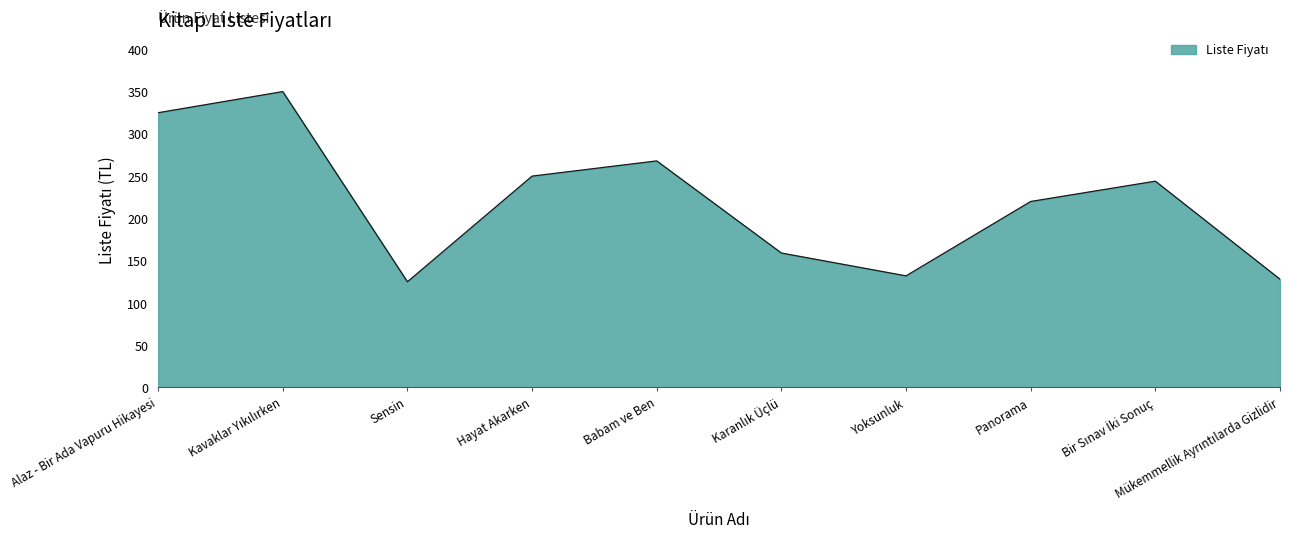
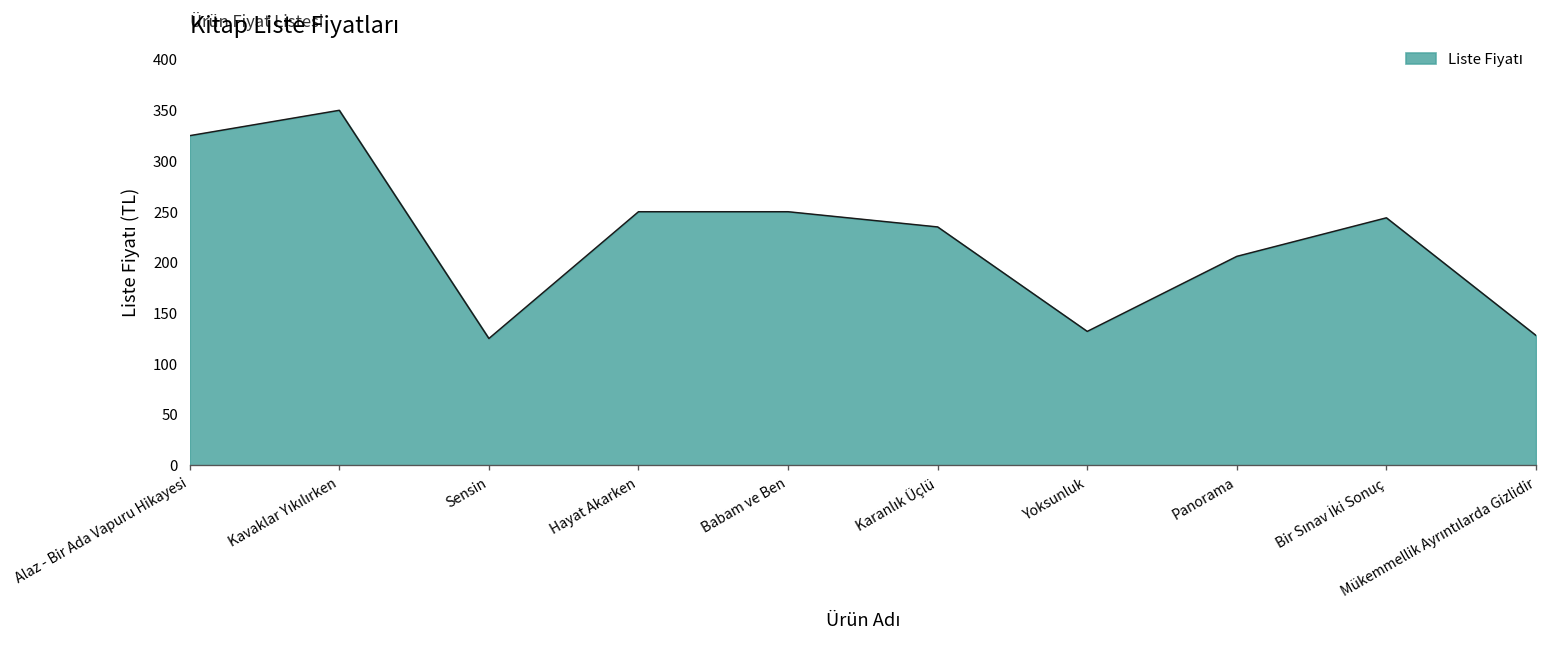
Babam ve Ben: 270 -> 250
Karanlık Üçlü: 160 -> 240
Panorama: 220 -> 210
